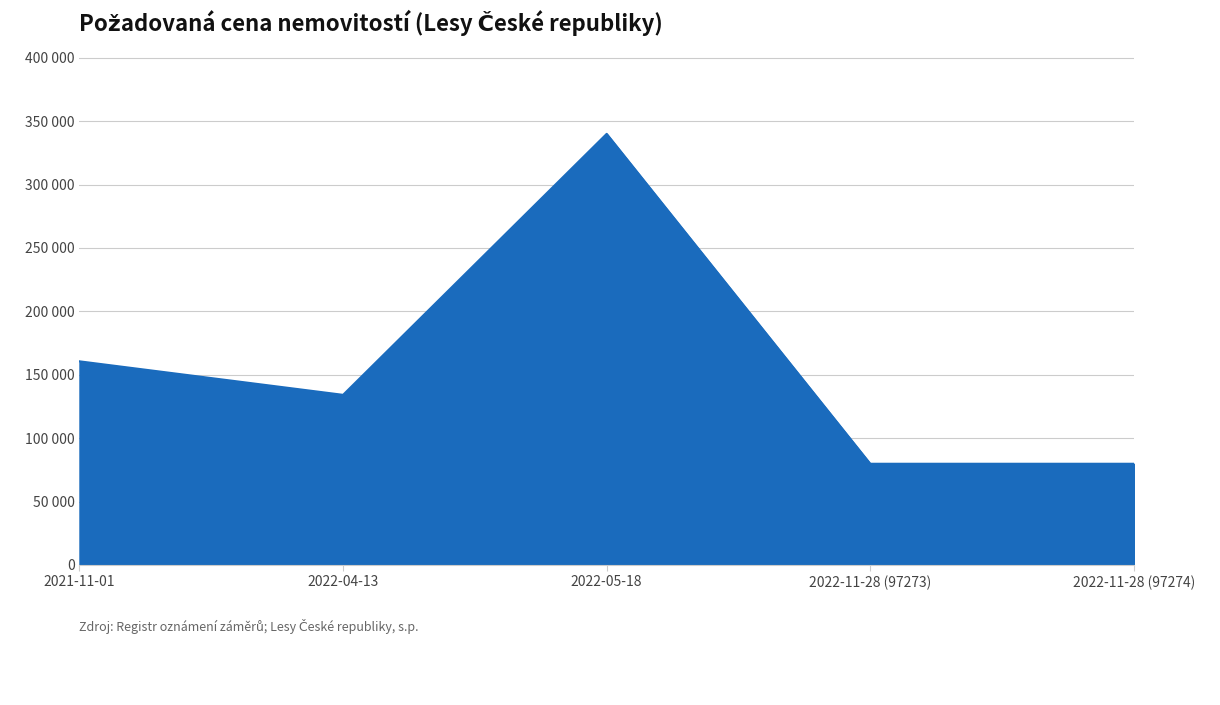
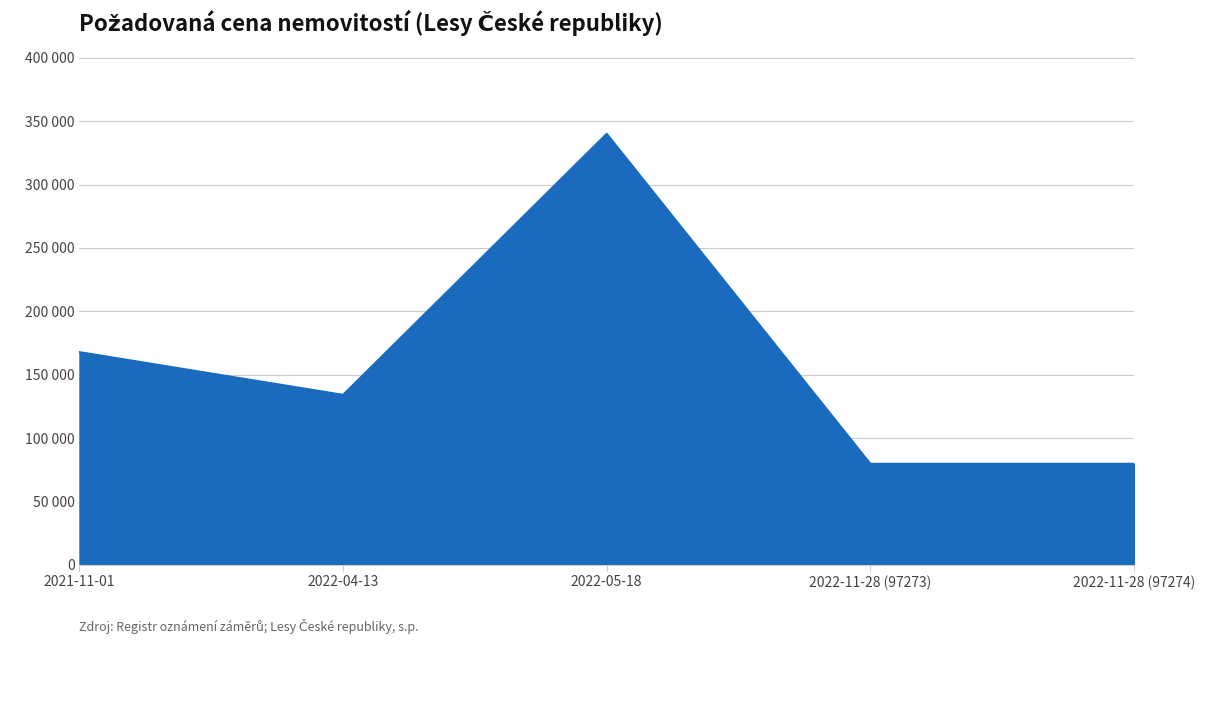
2021-11-01: 161000 -> 168000
